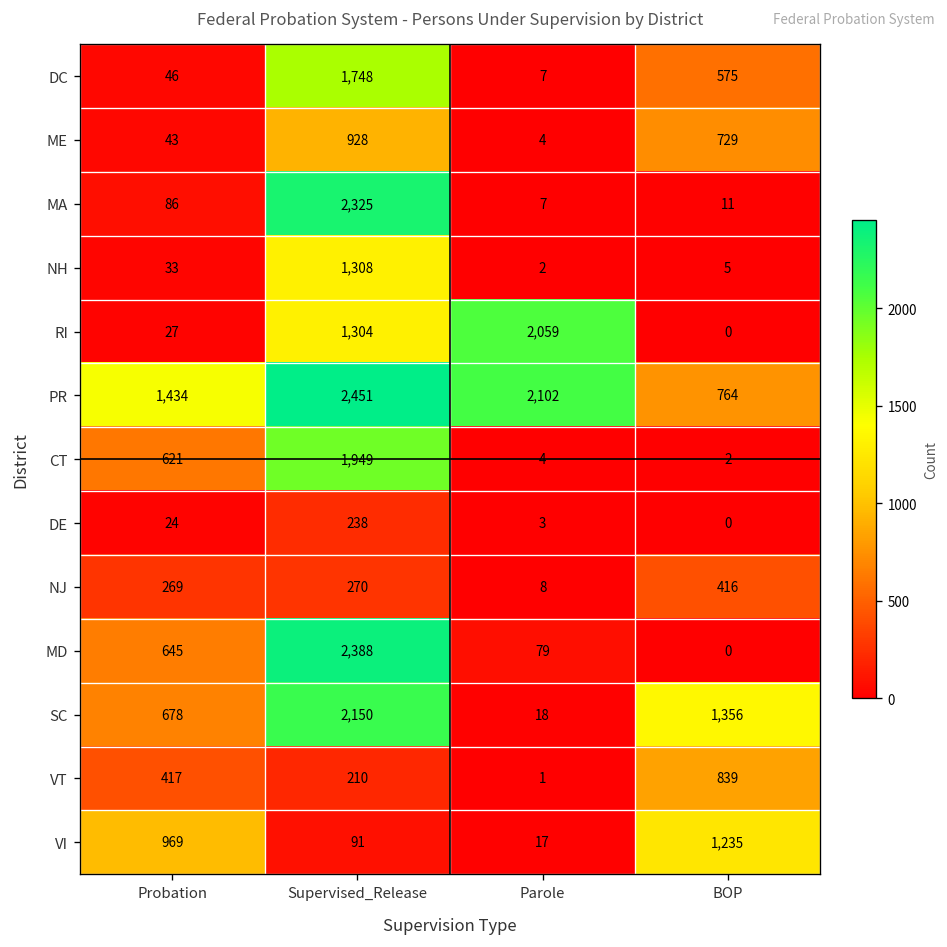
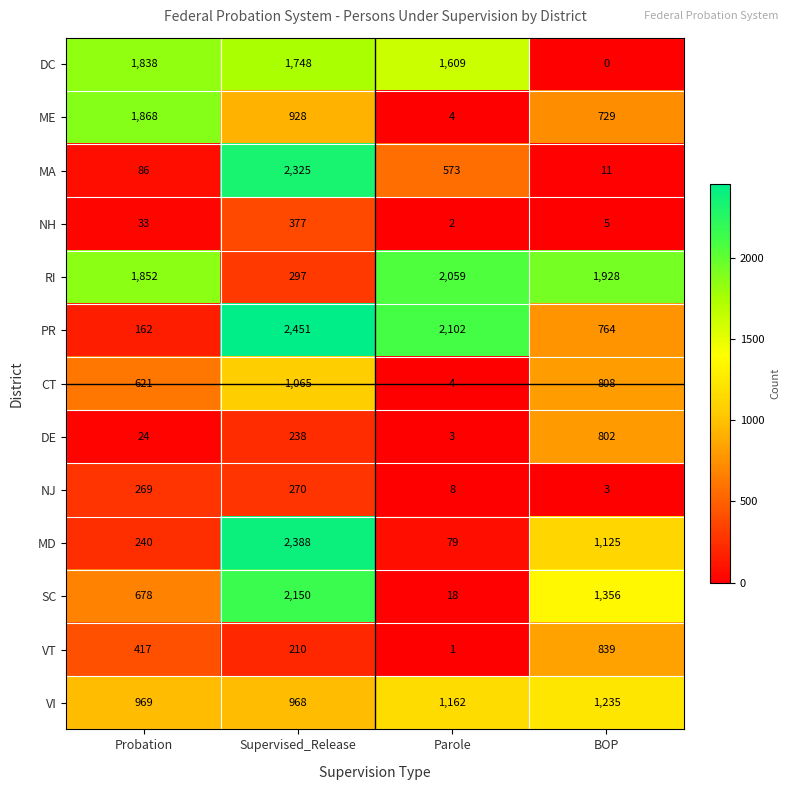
DC, Probation: 46 -> 1,838
DC, Parole: 7 -> 1,609
DC, BOP: 575 -> 0
ME, Probation: 43 -> 1,868
MA, Parole: 7 -> 573
NH, Supervised_Release: 1,308 -> 377
RI, Probation: 27 -> 1,852
RI, Supervised_Release: 1,304 -> 297
RI, BOP: 0 -> 1,928
PR, Probation: 1,434 -> 162
CT, Supervised_Release: 1,949 -> 1,065
CT, BOP: 2 -> 808
DE, BOP: 0 -> 802
NJ, BOP: 416 -> 3
MD, Probation: 645 -> 240
MD, BOP: 0 -> 1,125
VI, Supervised_Release: 91 -> 968
VI, Parole: 17 -> 1,162
